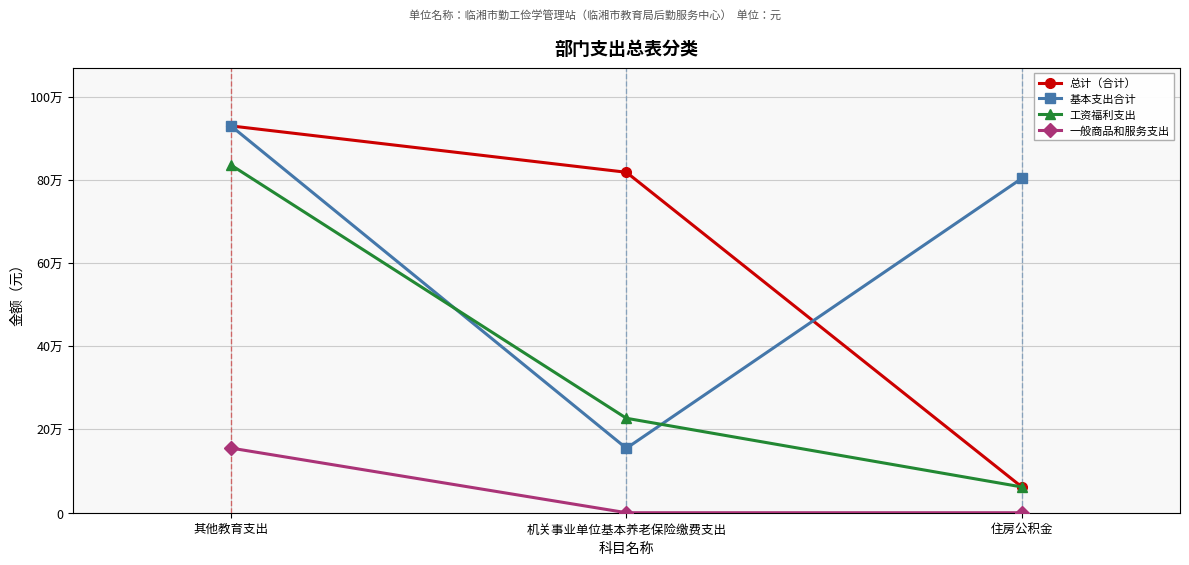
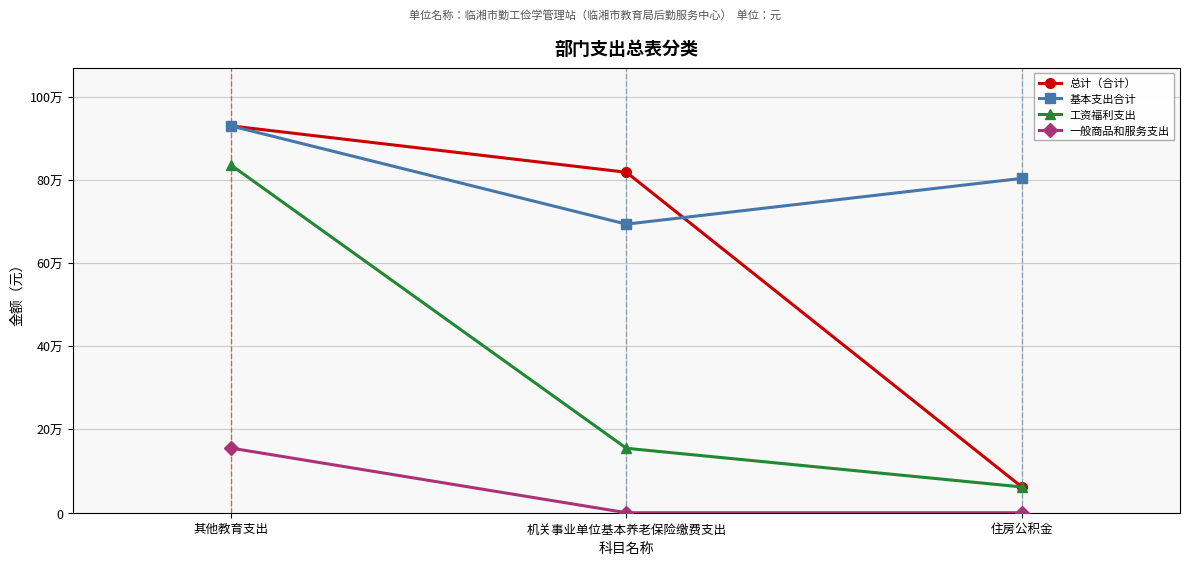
基本支出合计, 机关事业单位基本养老保险缴费支出: 15万 -> 69万
工资福利支出, 机关事业单位基本养老保险缴费支出: 23万 -> 15万
